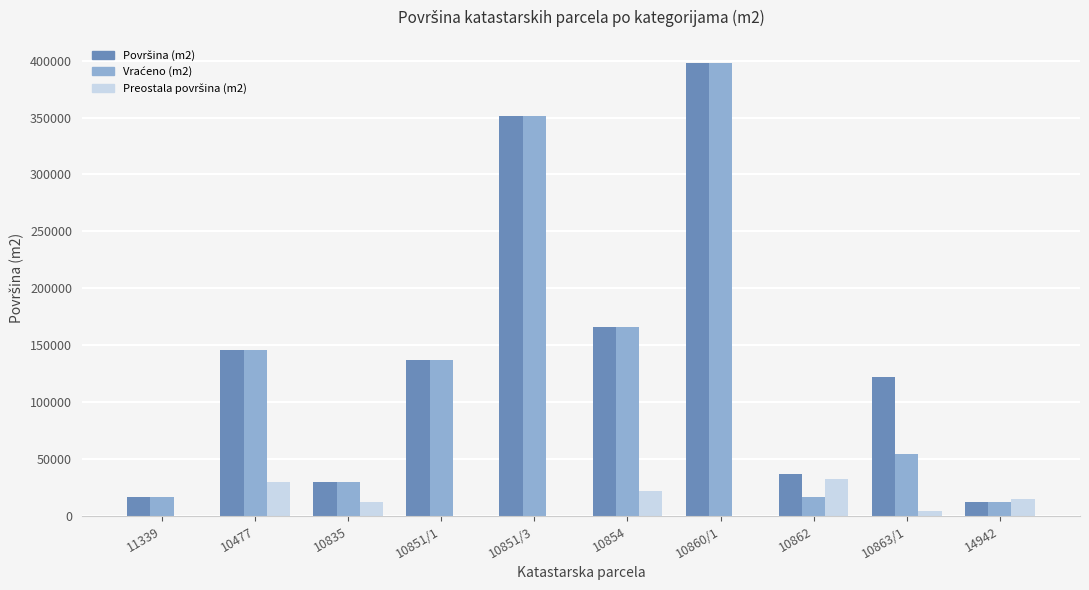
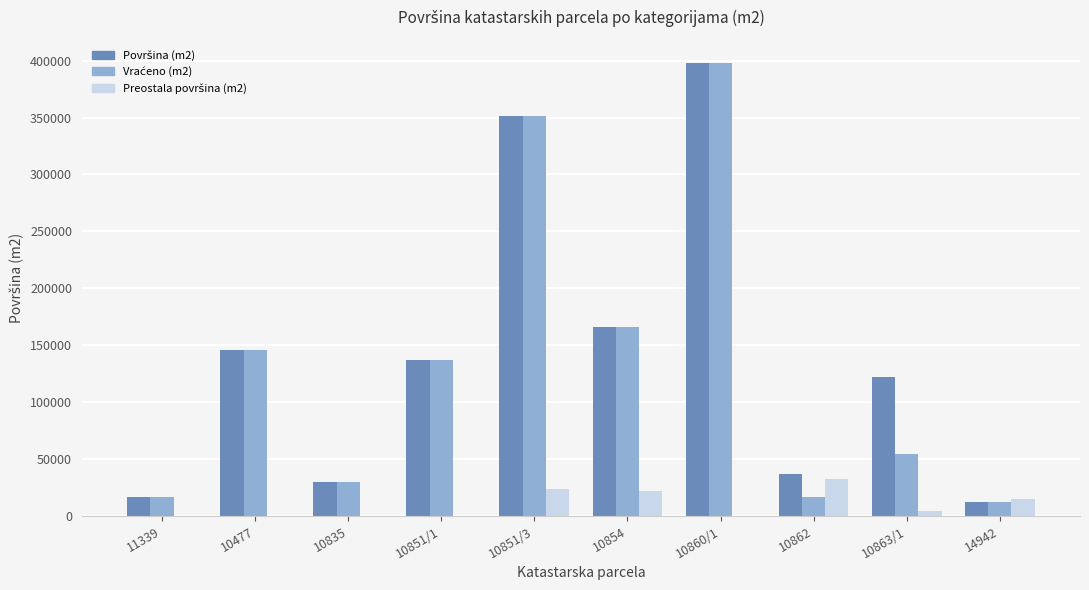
Preostala površina (m2), 10477: 30000 -> 0
Preostala površina (m2), 10835: 12000 -> 0
Preostala površina (m2), 10851/3: 0 -> 24000
